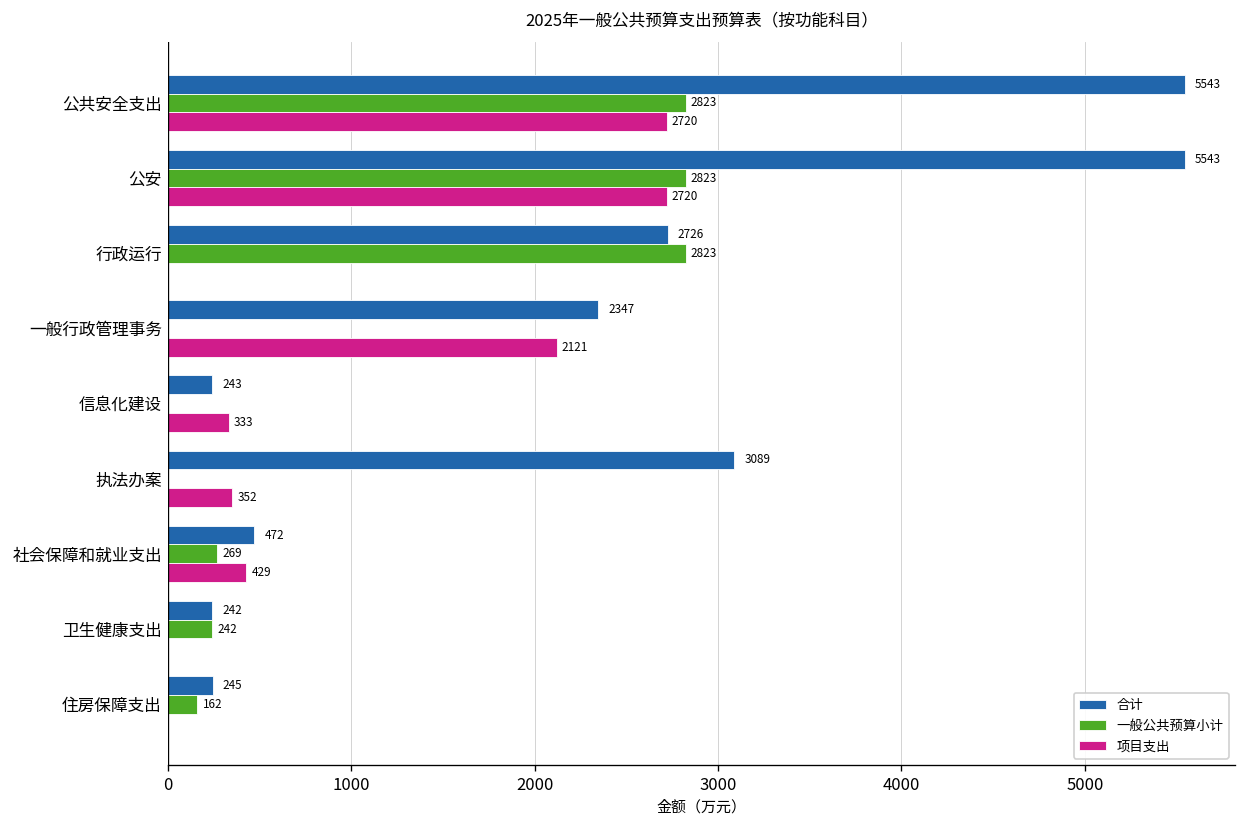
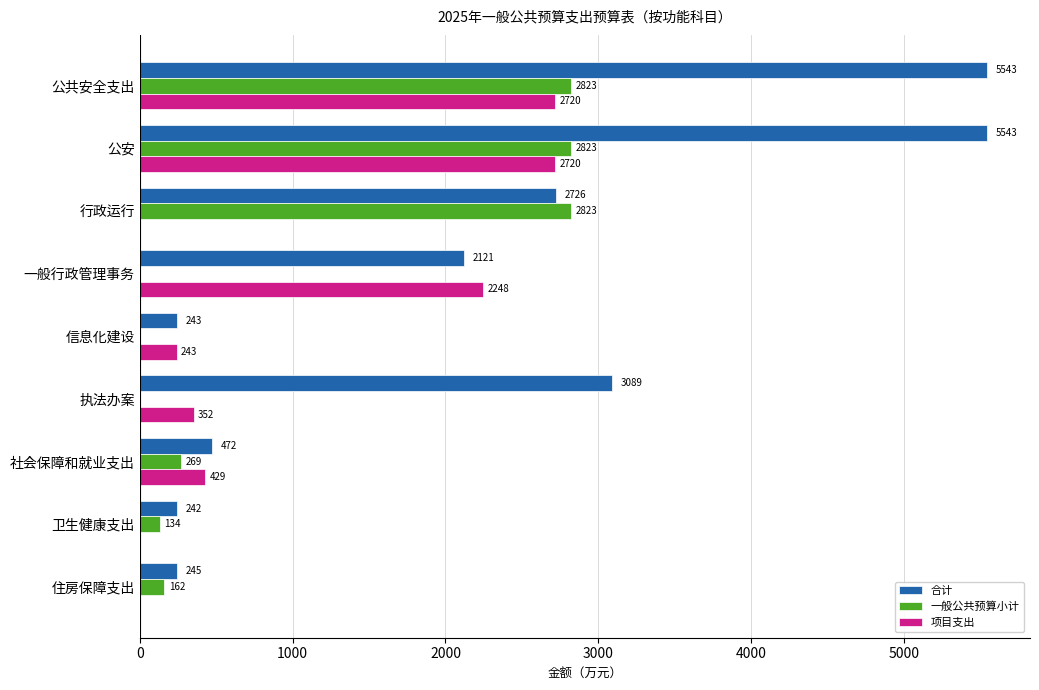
合计, 一般行政管理事务: 2347 -> 2121
项目支出, 一般行政管理事务: 2121 -> 2248
项目支出, 信息化建设: 333 -> 243
一般公共预算小计, 卫生健康支出: 242 -> 134
